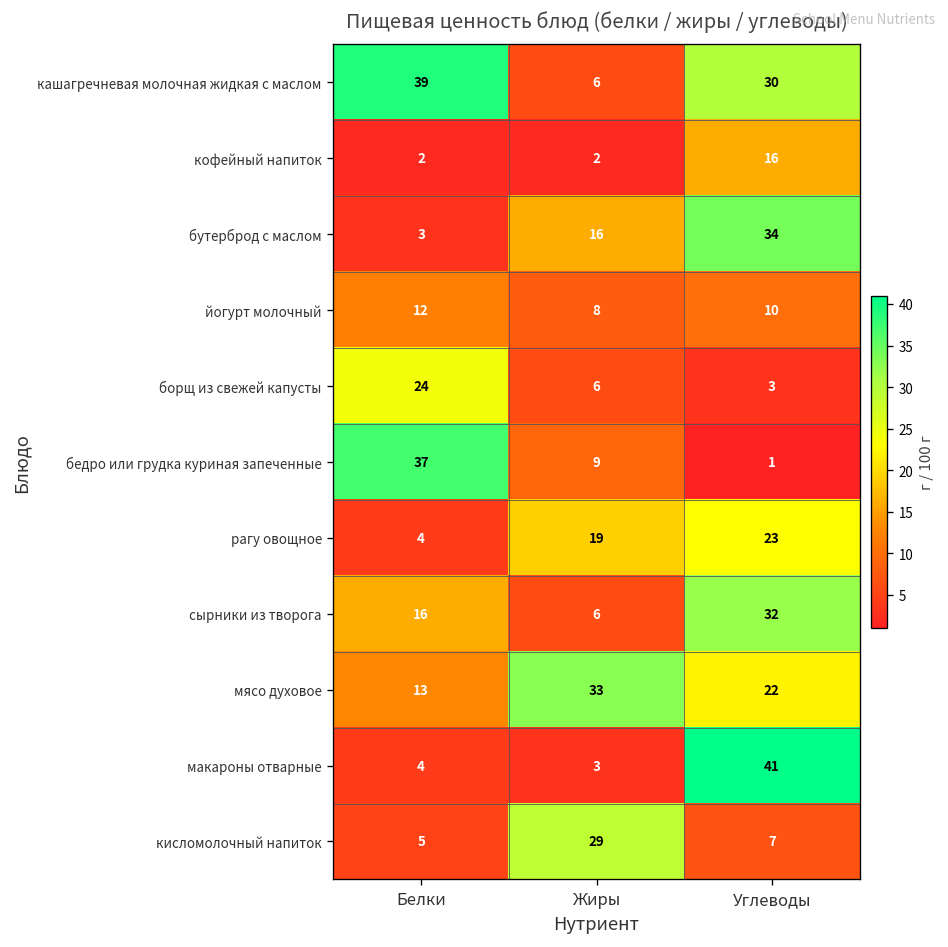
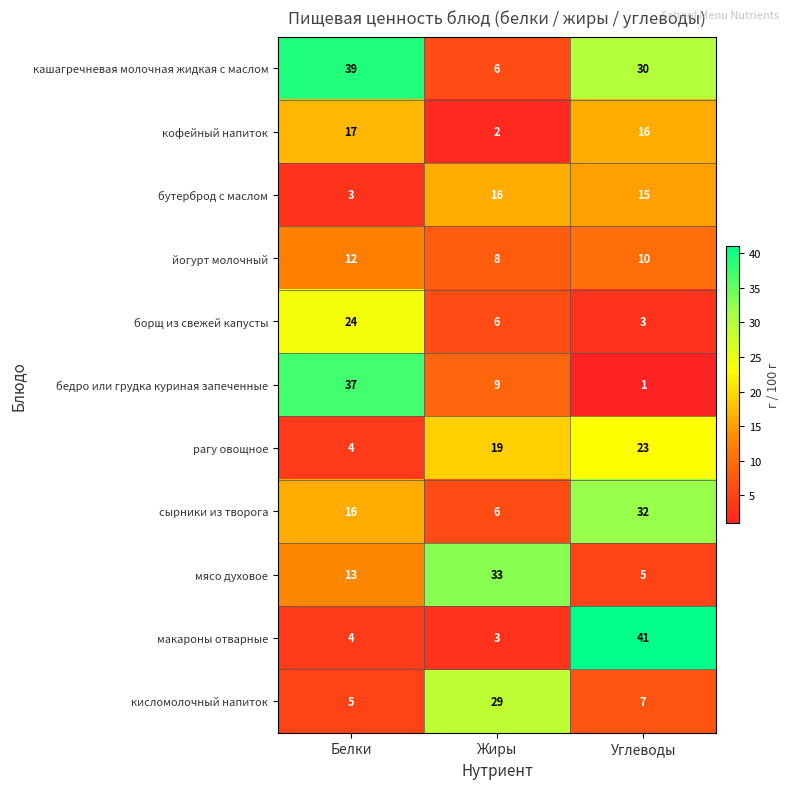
кофейный напиток, Белки: 2 -> 17
бутерброд с маслом, Углеводы: 34 -> 15
мясо духовое, Углеводы: 22 -> 5
